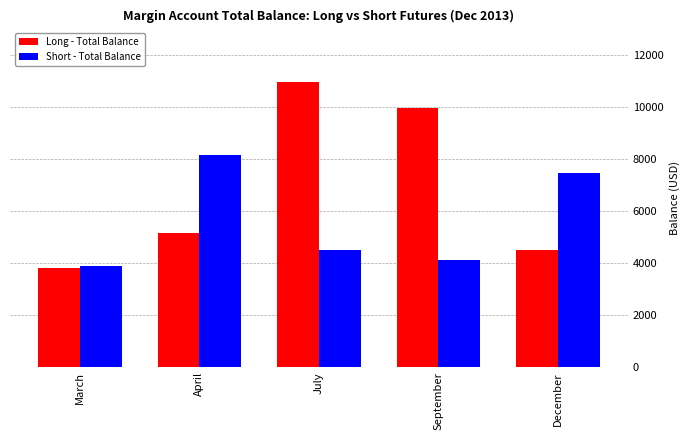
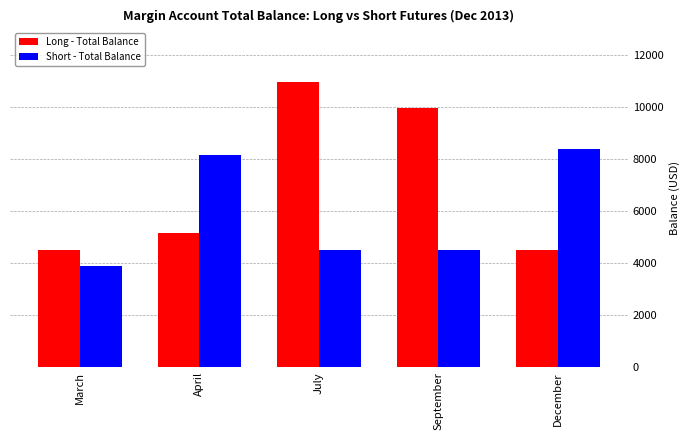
Long - Total Balance, March: 3800 -> 4500
Short - Total Balance, September: 4100 -> 4500
Short - Total Balance, December: 7400 -> 8400
